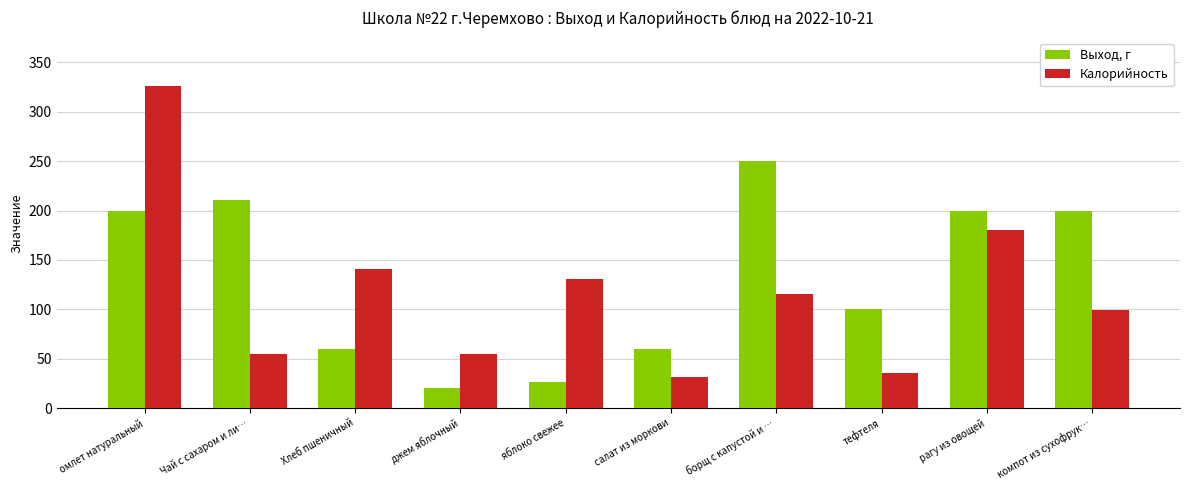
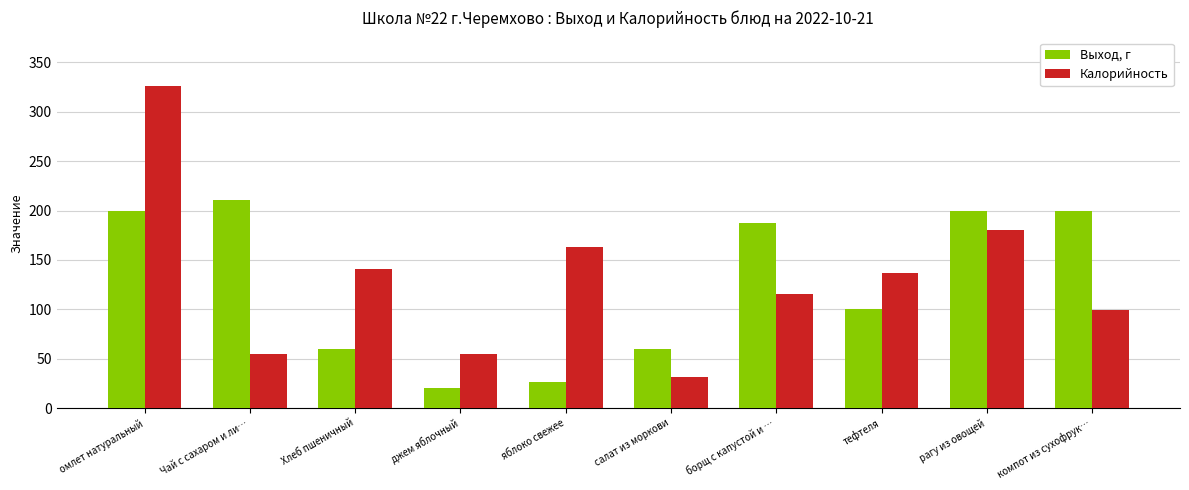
Калорийность, яблоко свежее: 130 -> 160
Выход, г, борщ с капустой и …: 250 -> 190
Калорийность, тефтеля: 40 -> 140
